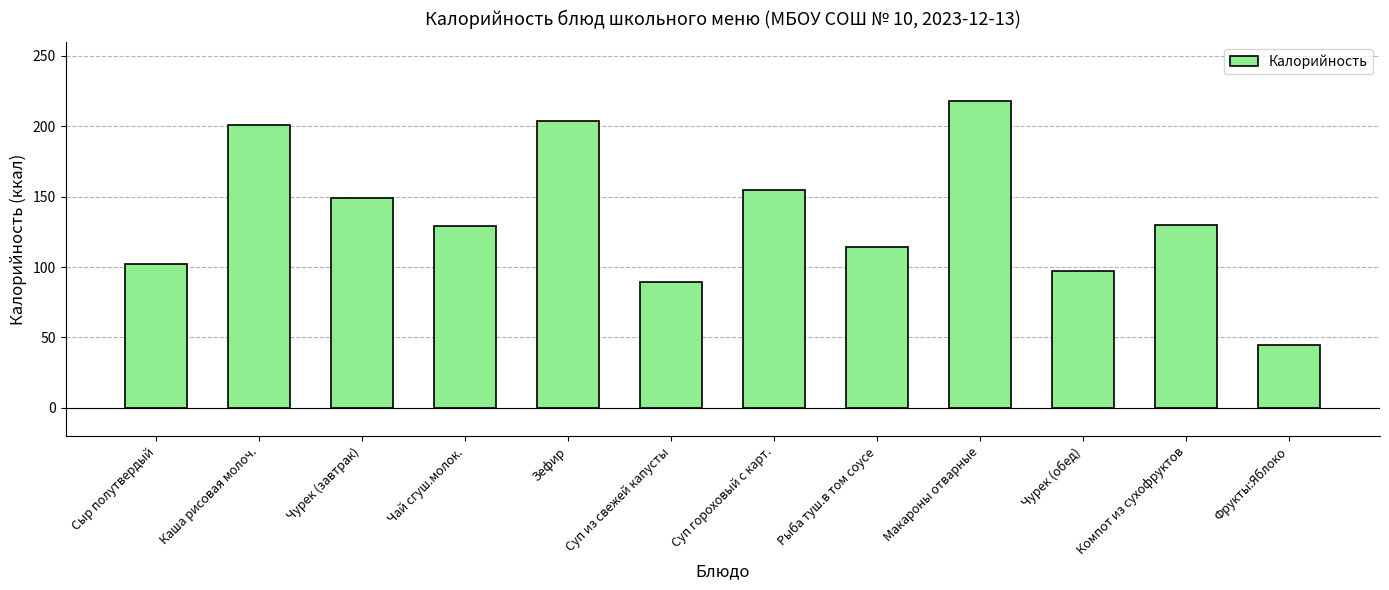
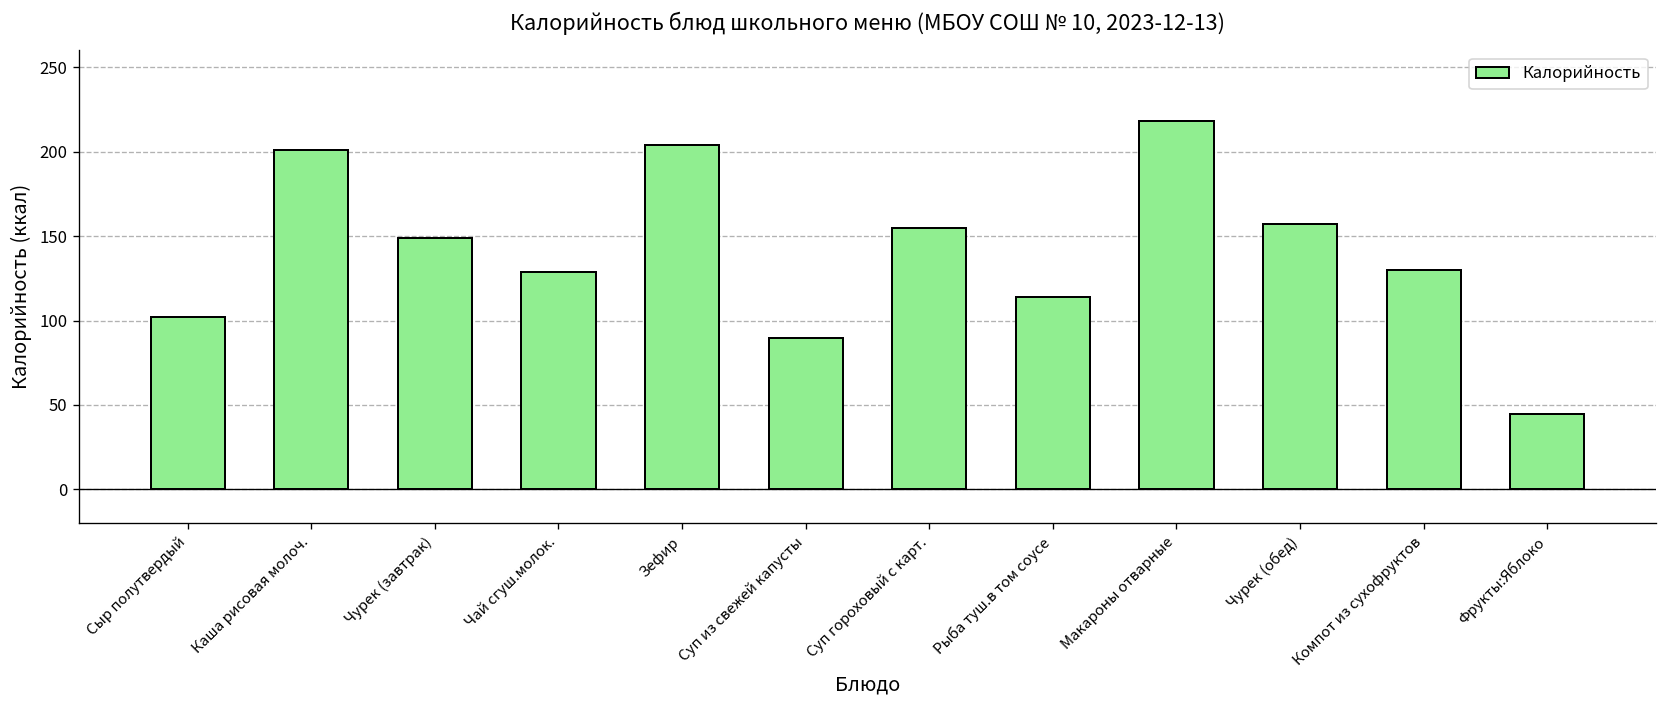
Чурек (обед): 97 -> 157
